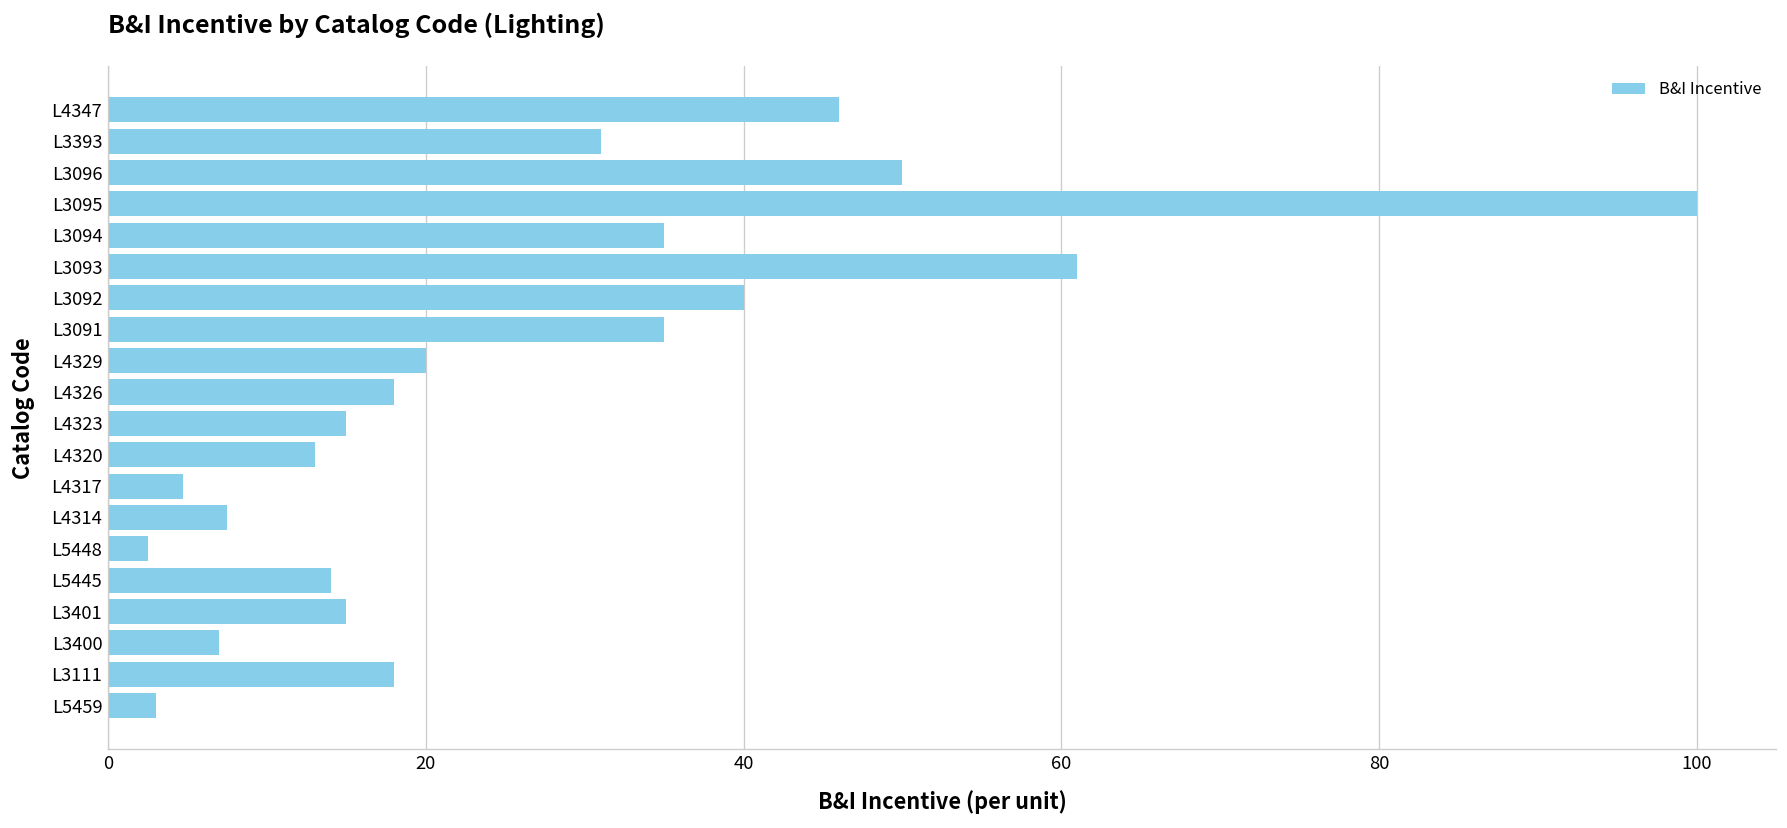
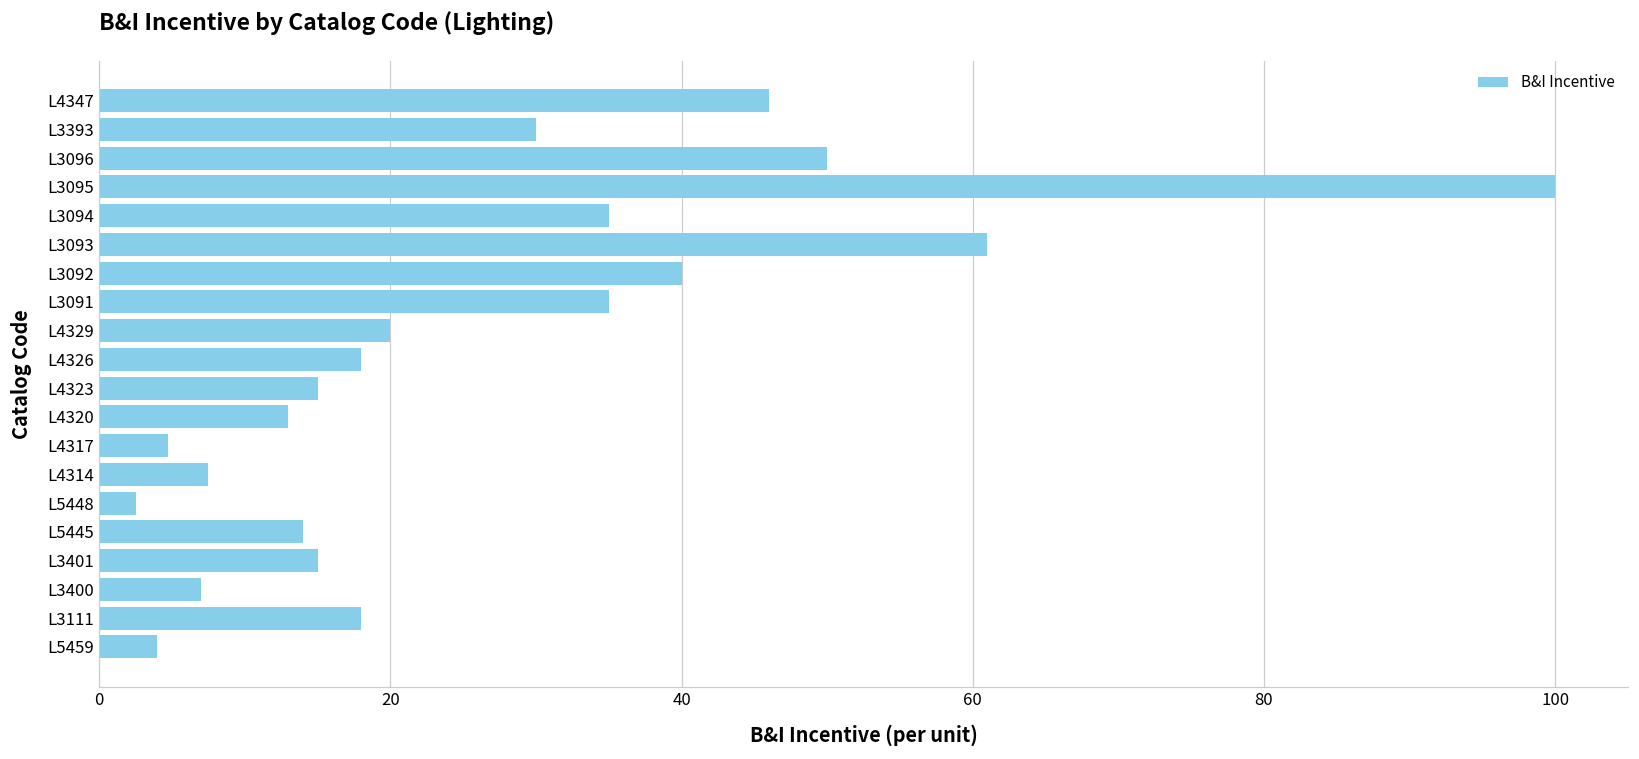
L3393: 31 -> 30
L5459: 3 -> 4
